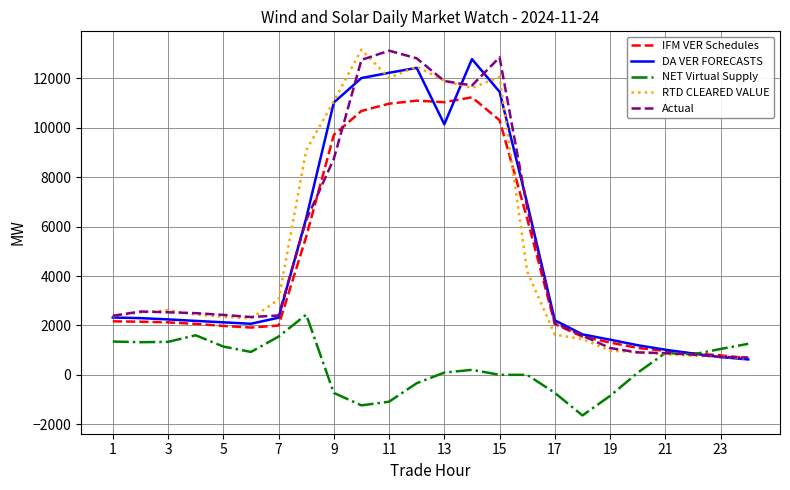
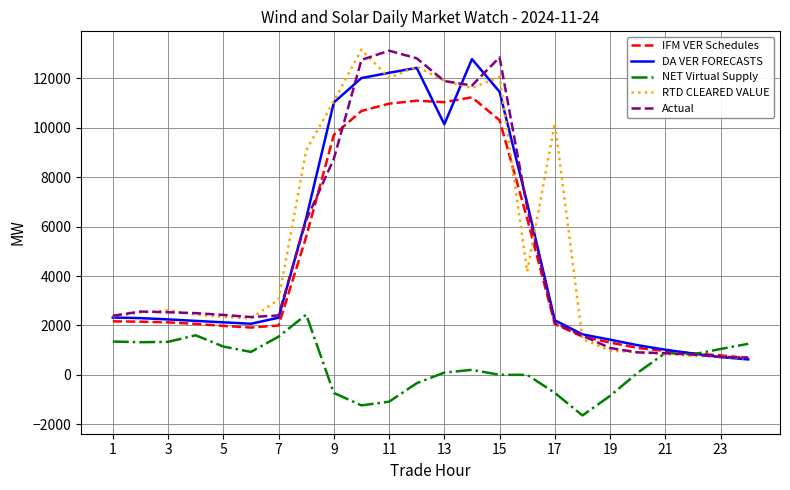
RTD CLEARED VALUE, 17: 1600 -> 10200
